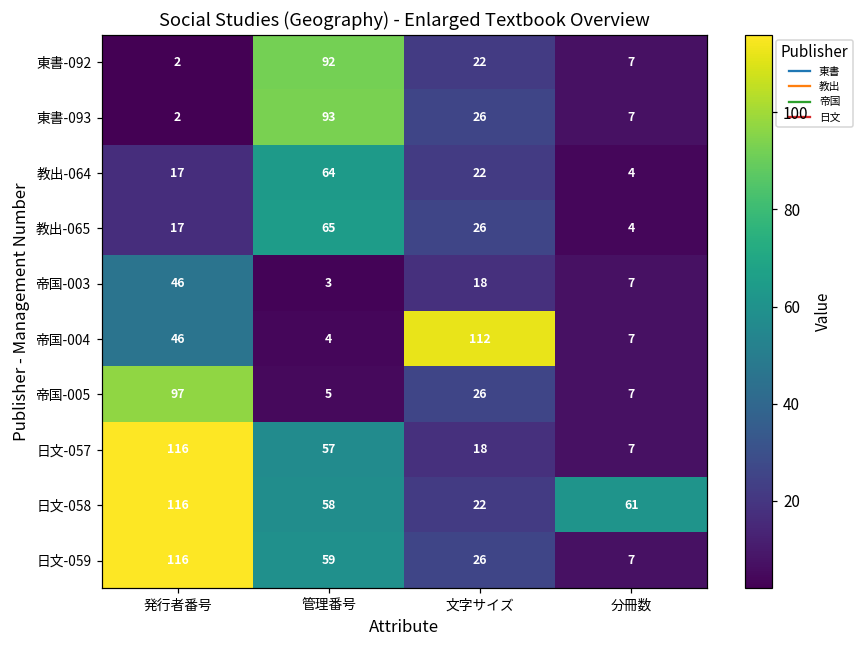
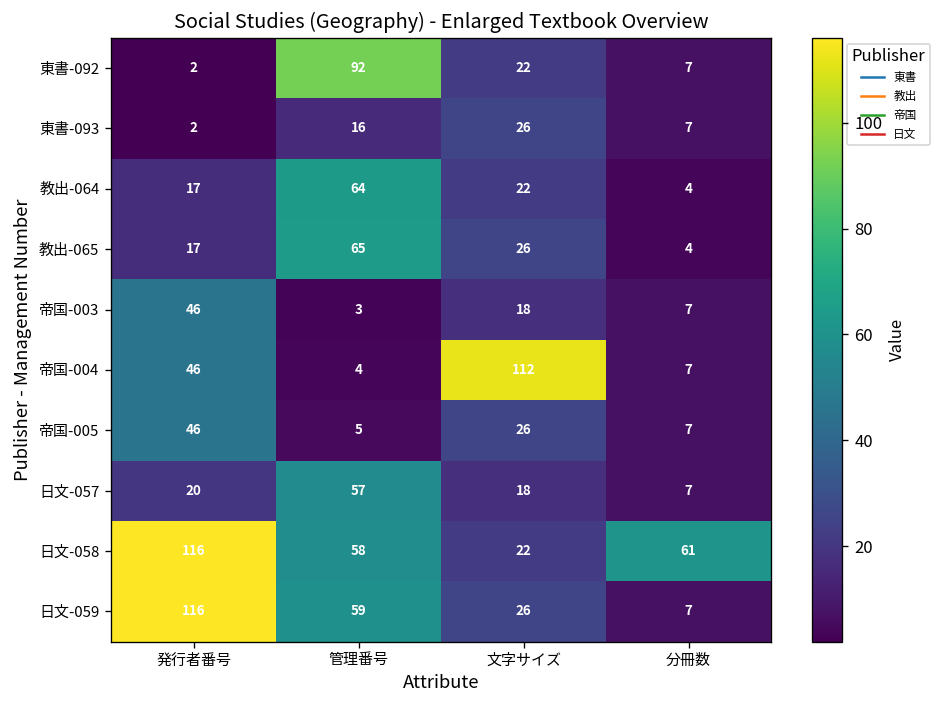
東書-093, 管理番号: 93 -> 16
帝国-005, 発行者番号: 97 -> 46
日文-057, 発行者番号: 116 -> 20
